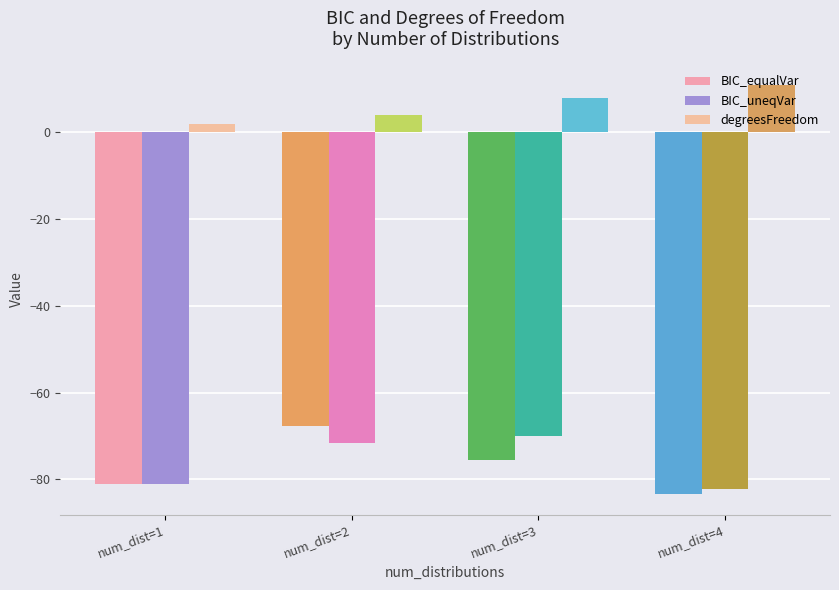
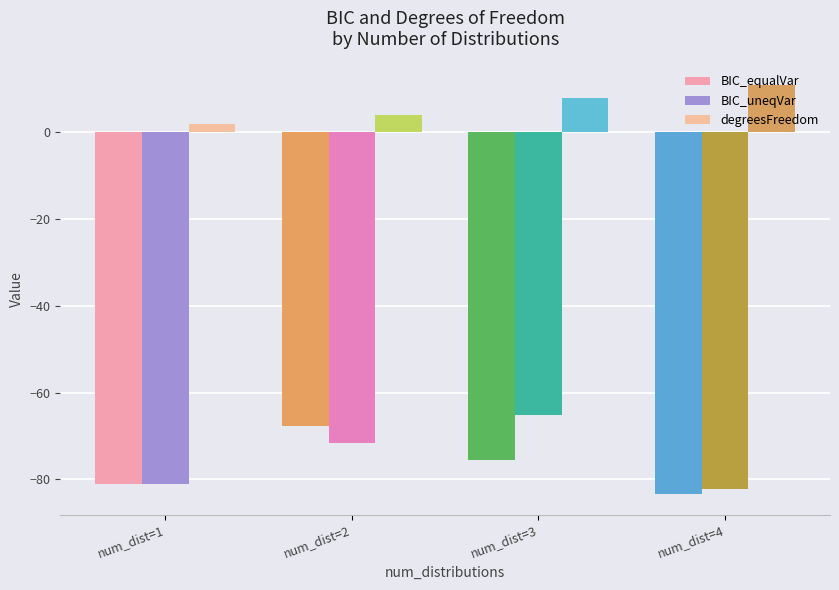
BIC_uneqVar, num_dist=3: -70 -> -65
